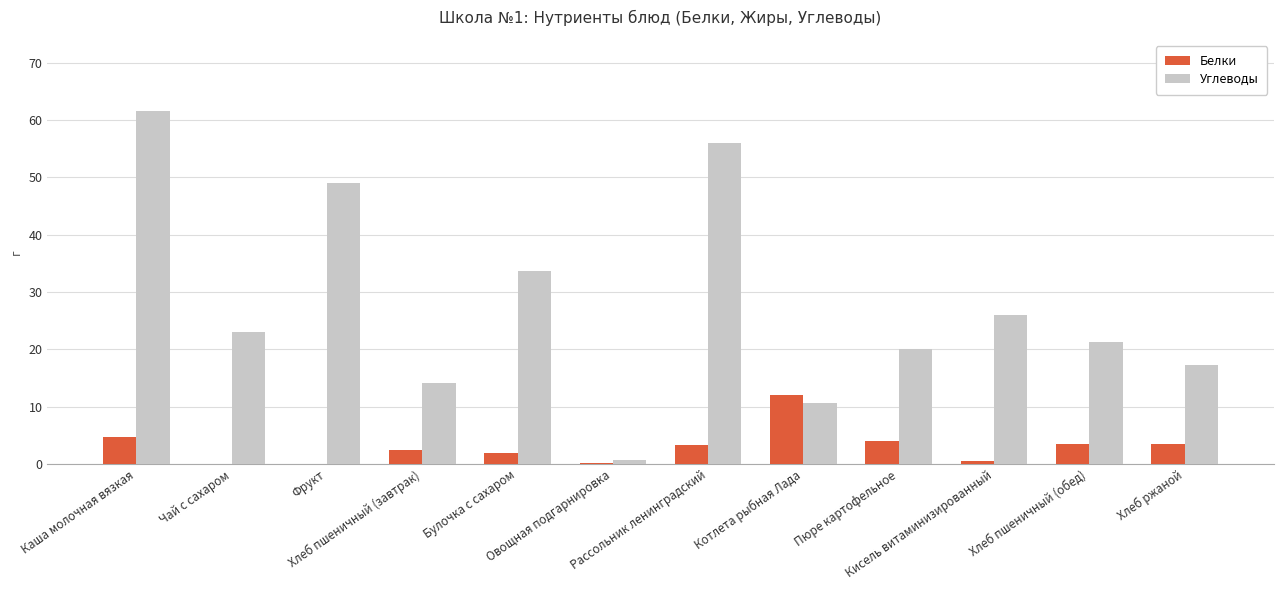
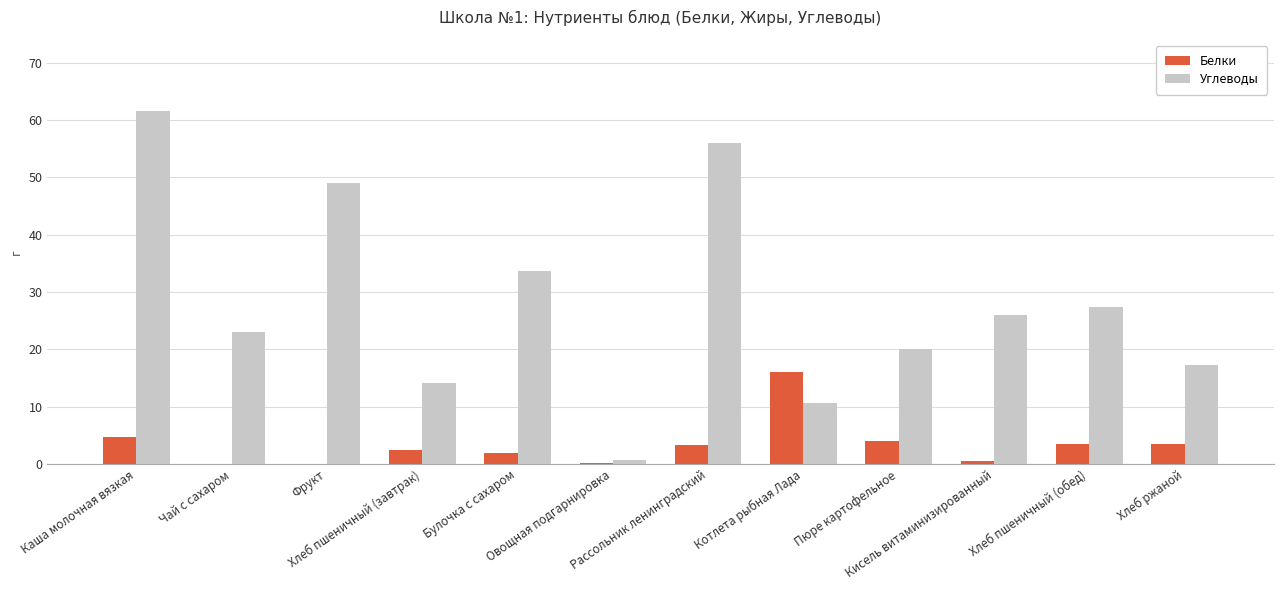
Белки, Котлета рыбная Лада: 12 -> 16
Углеводы, Хлеб пшеничный (обед): 21 -> 27
